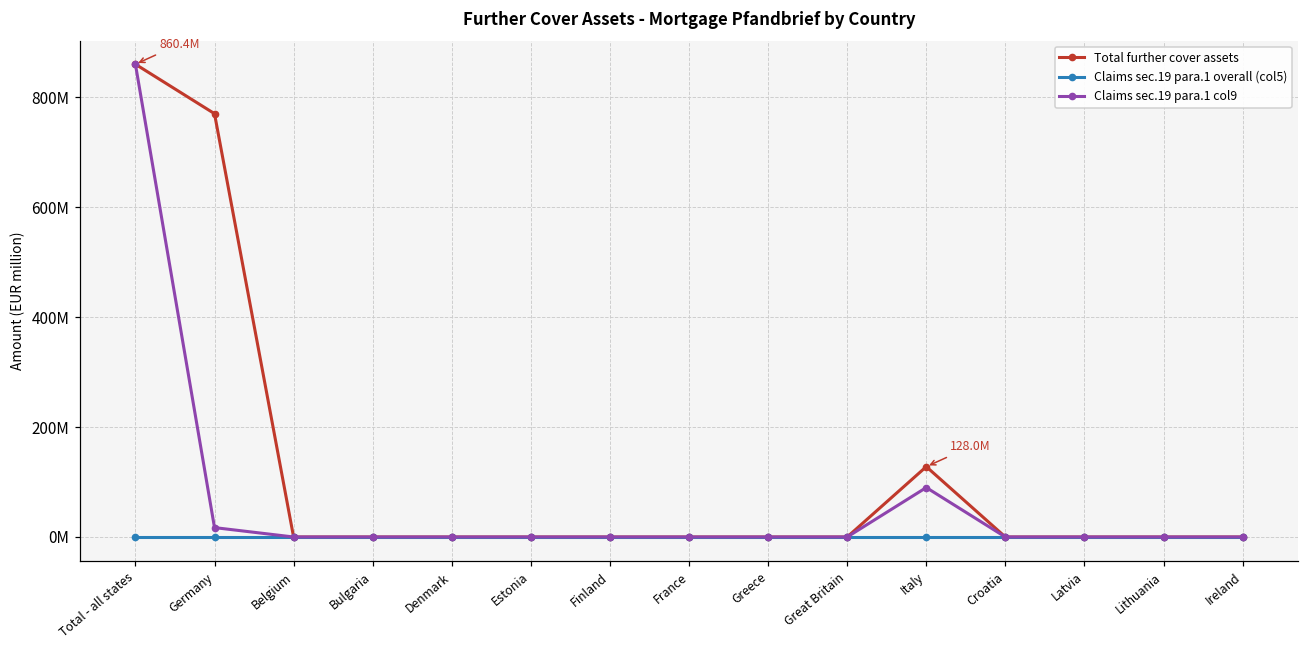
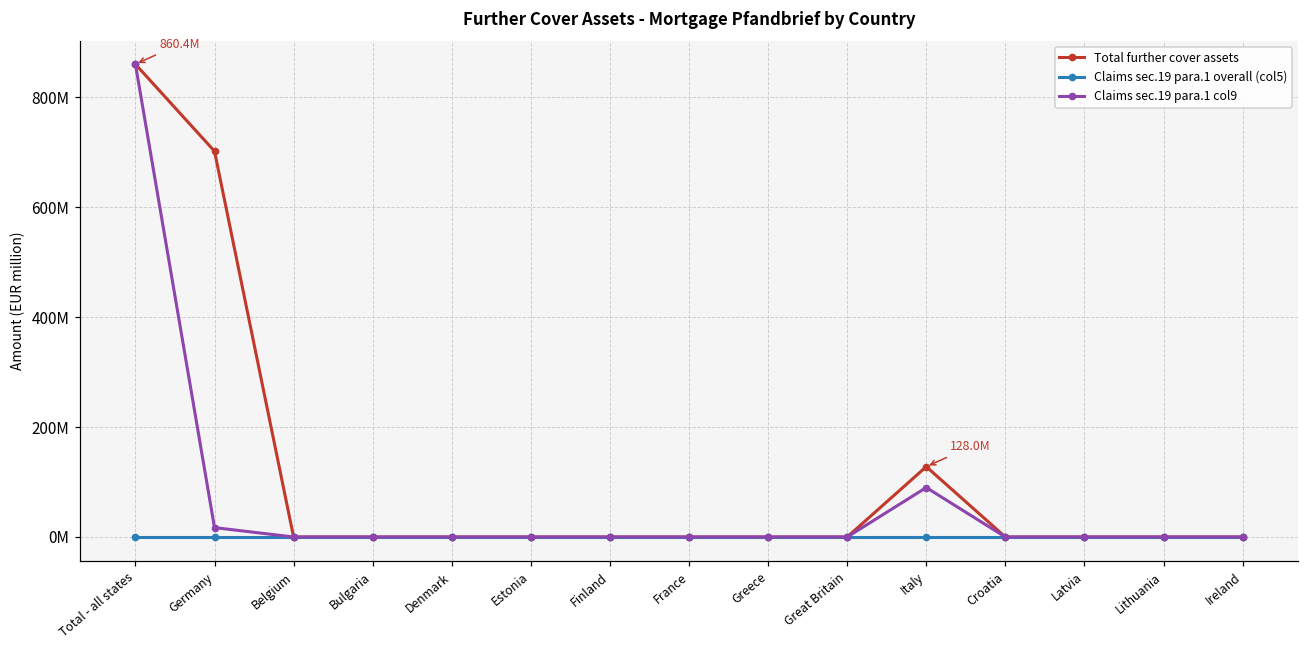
Total further cover assets, Germany: 770000000 -> 700000000
